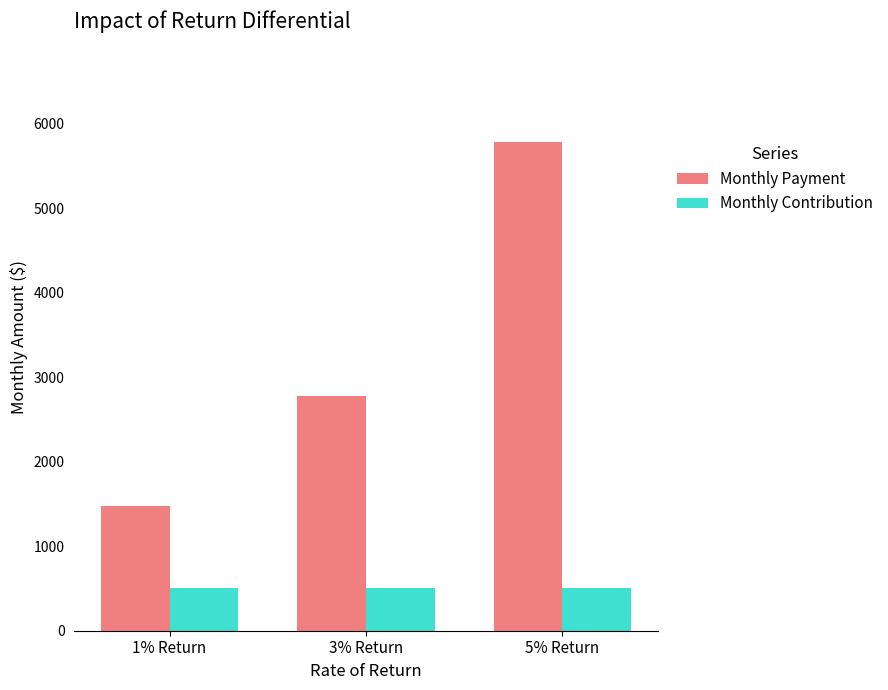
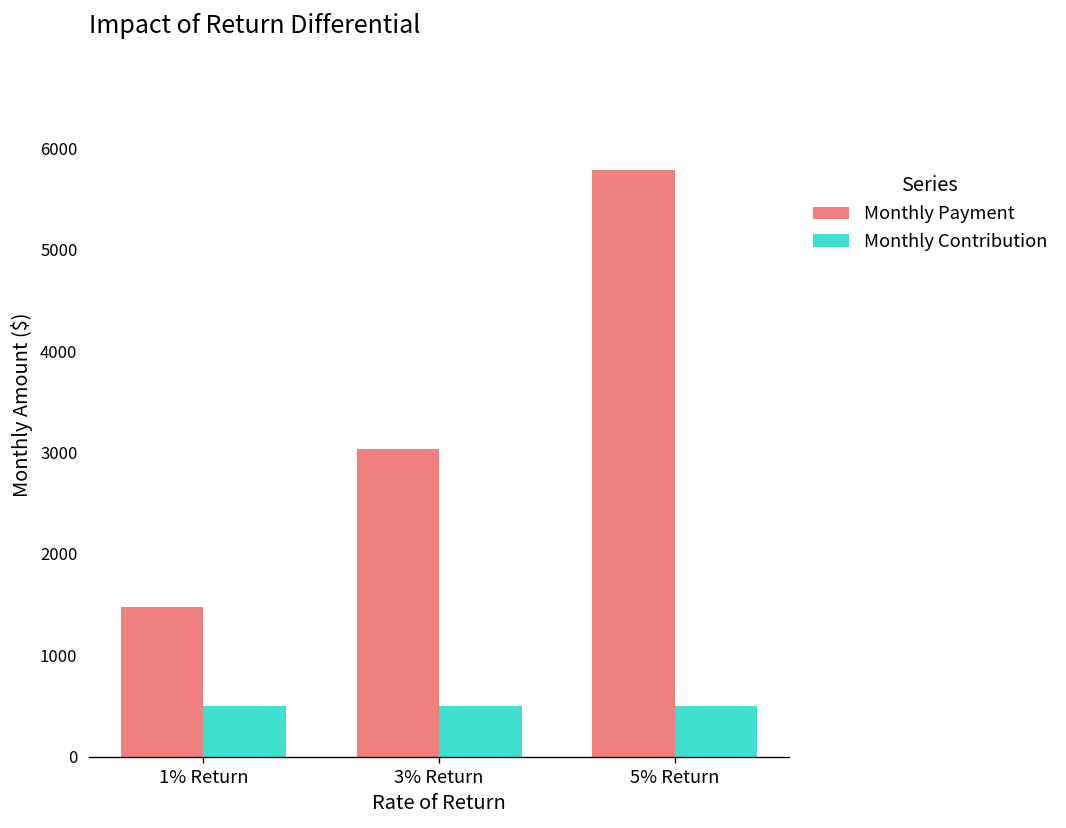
Monthly Payment, 3% Return: 2800 -> 3000
